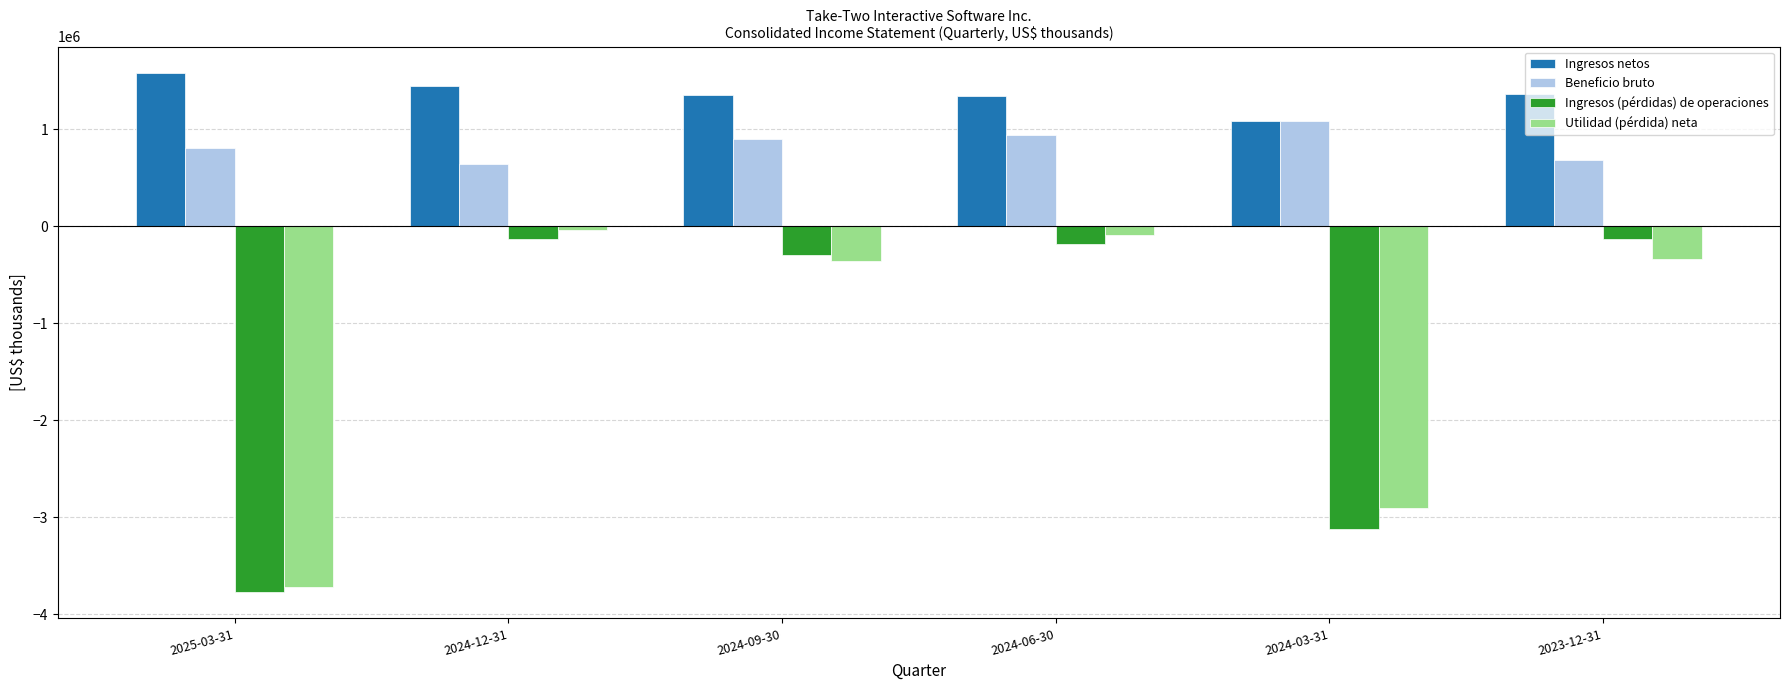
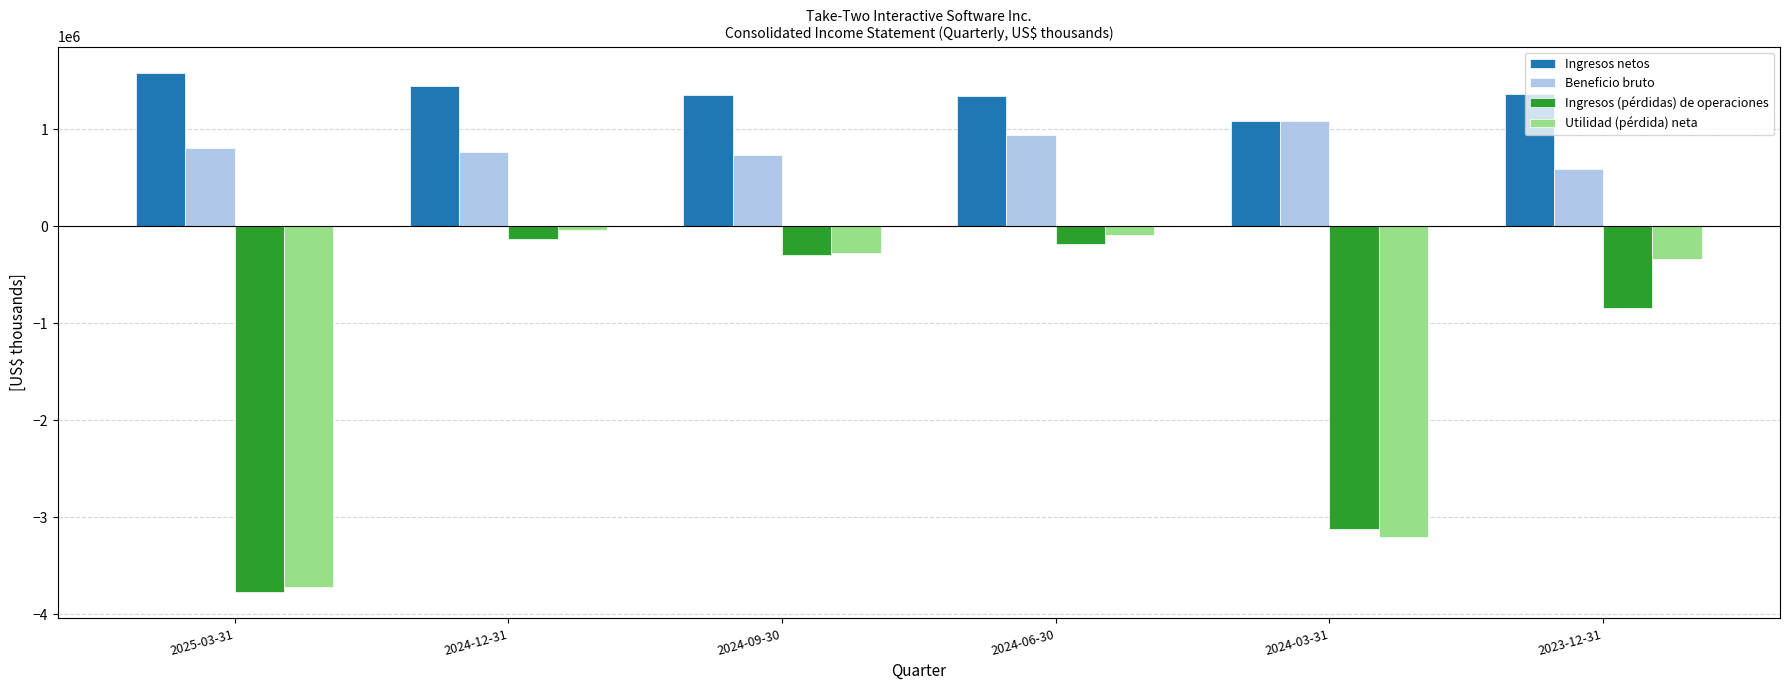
Beneficio bruto, 2024-12-31: 600000 -> 800000
Beneficio bruto, 2024-09-30: 900000 -> 700000
Utilidad (pérdida) neta, 2024-09-30: -400000 -> -300000
Utilidad (pérdida) neta, 2024-03-31: -2900000 -> -3200000
Beneficio bruto, 2023-12-31: 700000 -> 600000
Ingresos (pérdidas) de operaciones, 2023-12-31: -100000 -> -800000
